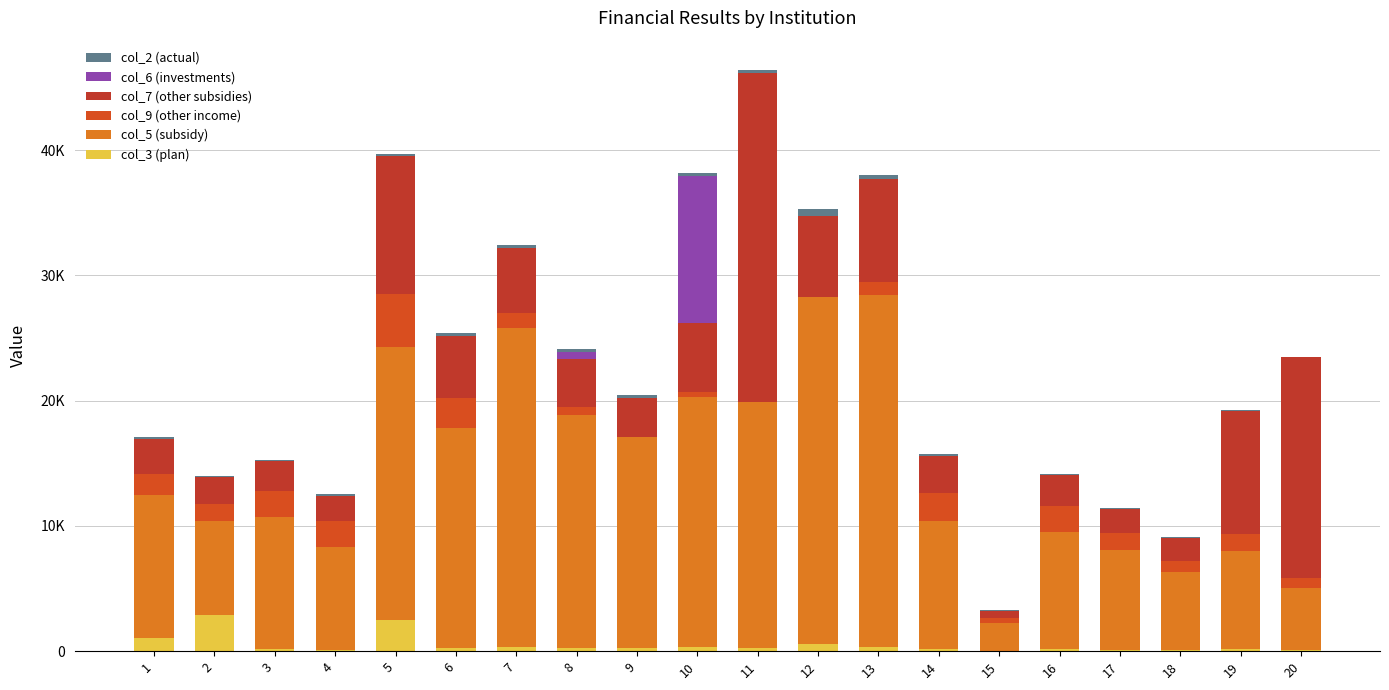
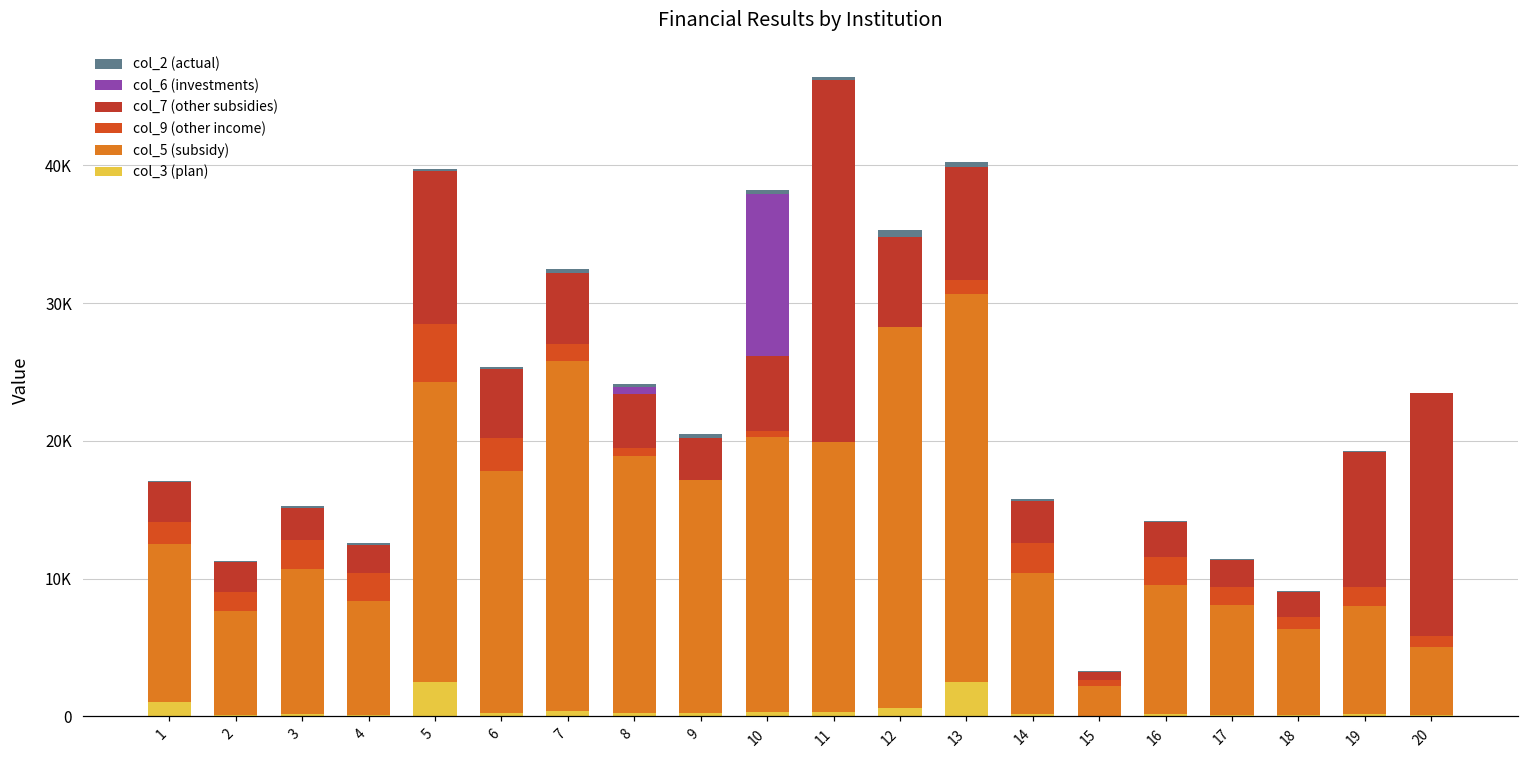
col_3 (plan), 2: 2900 -> 100
col_3 (plan), 13: 300 -> 2500
